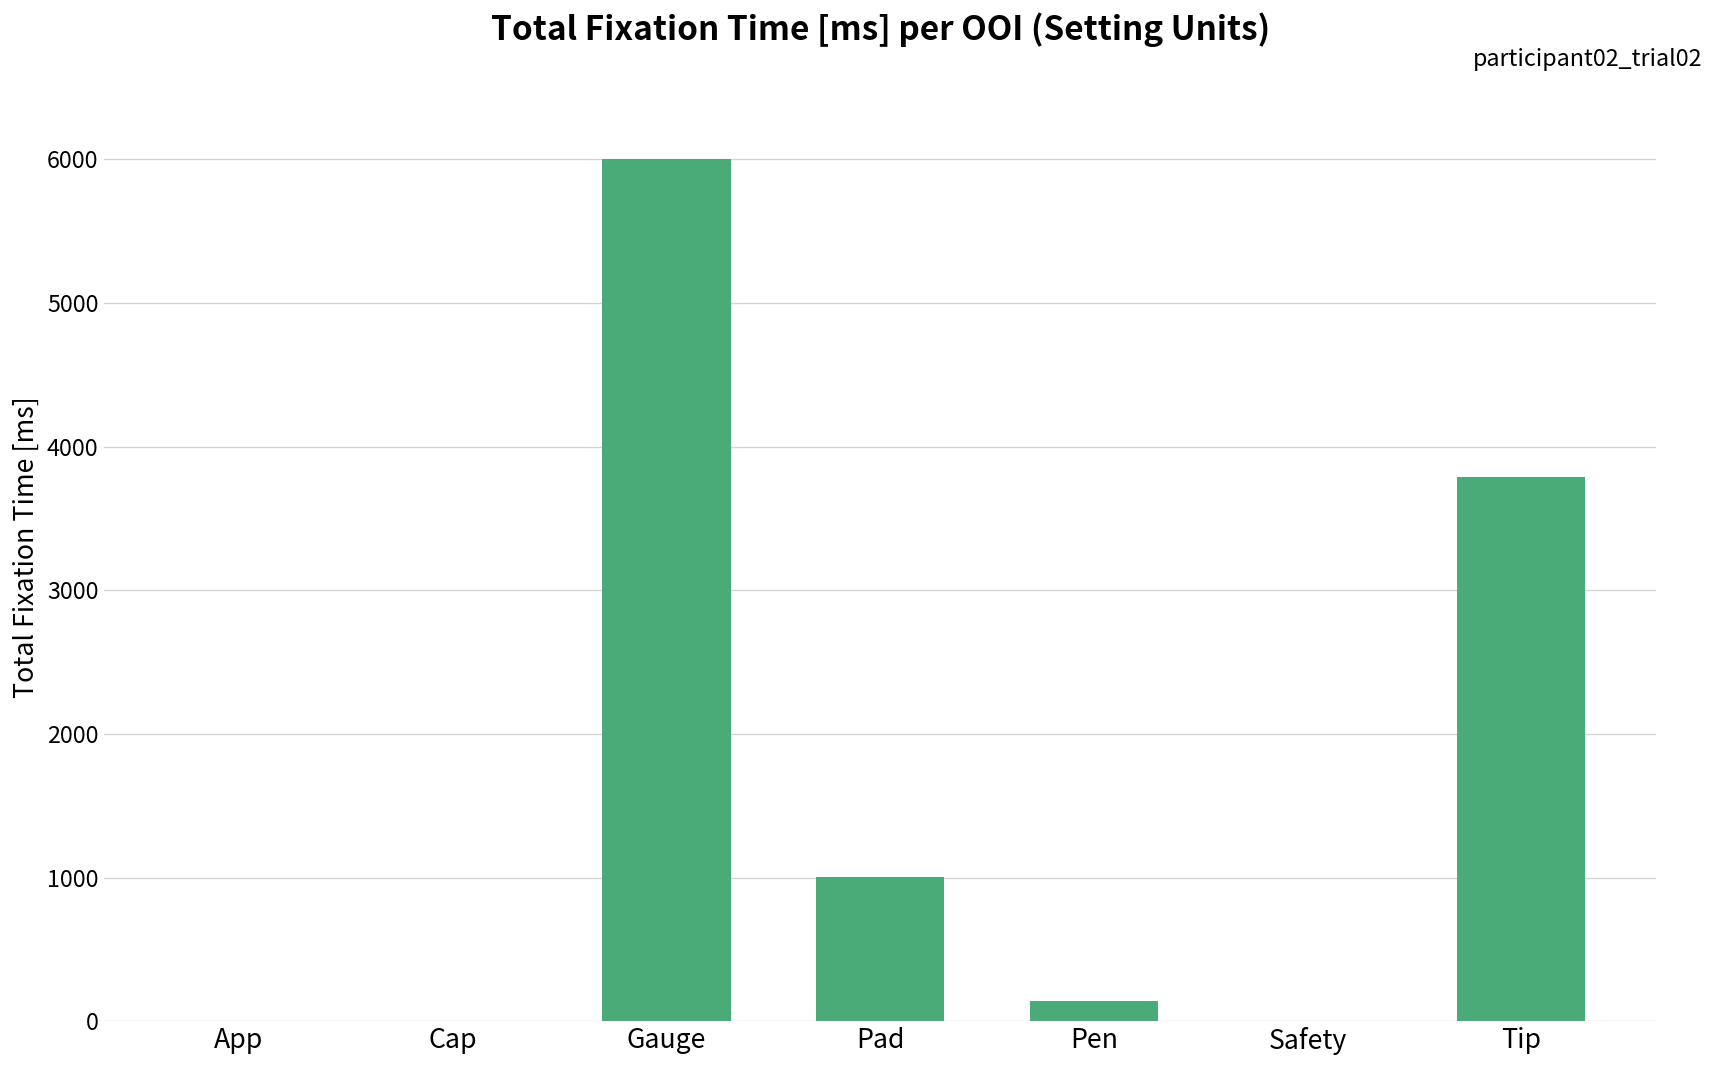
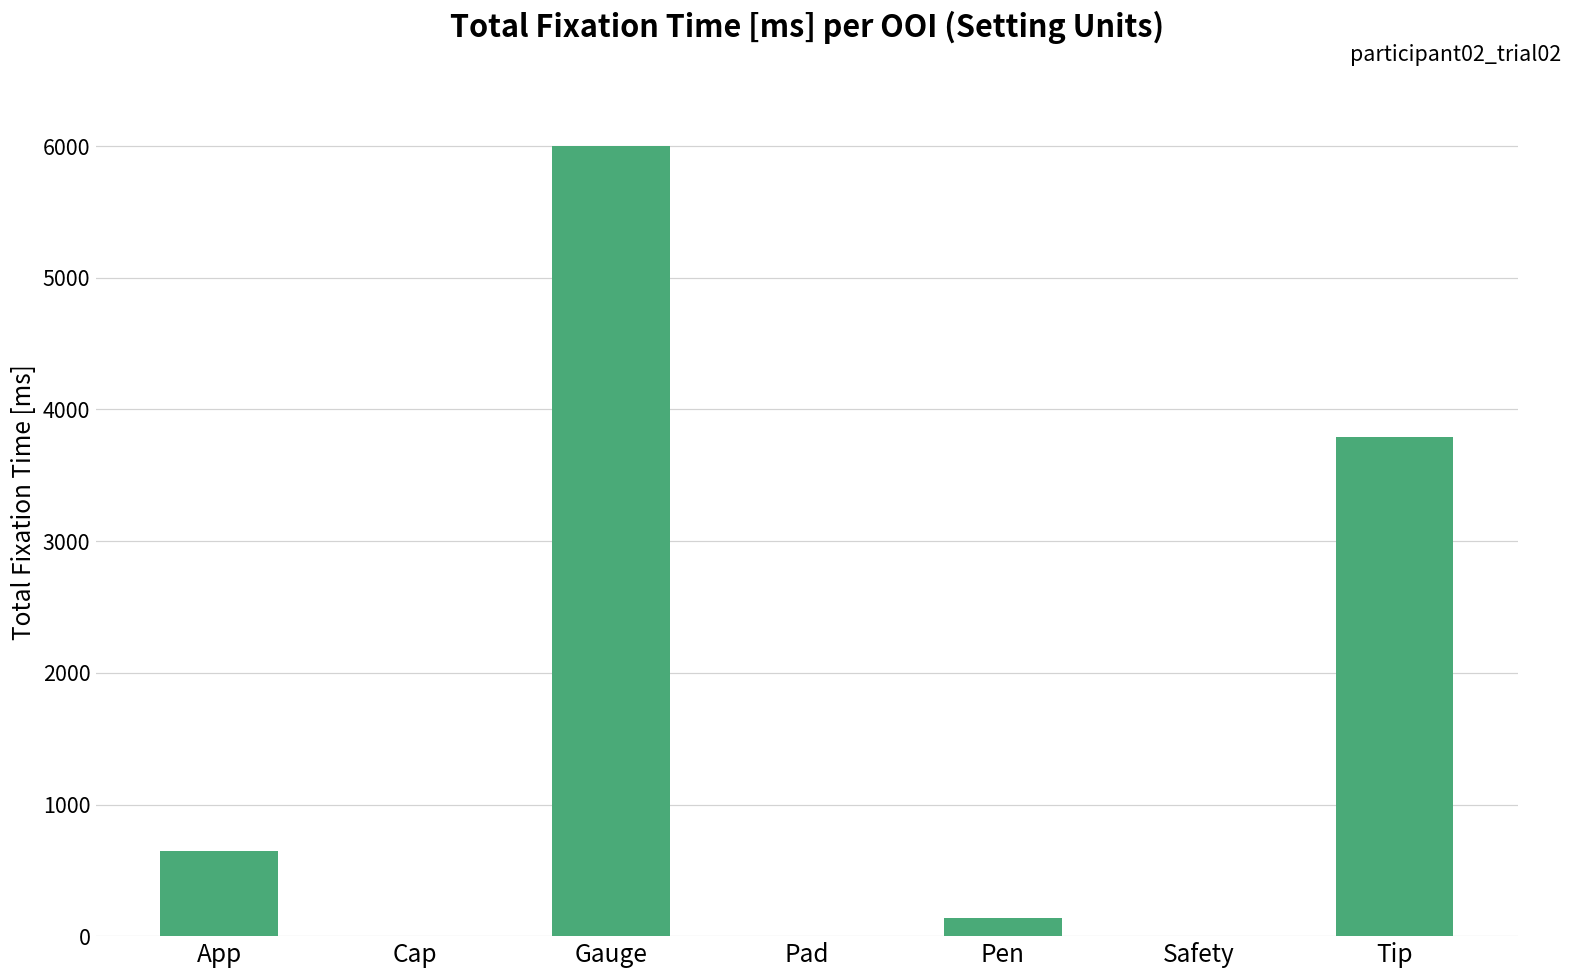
App: 0 -> 650
Pad: 1010 -> 0
